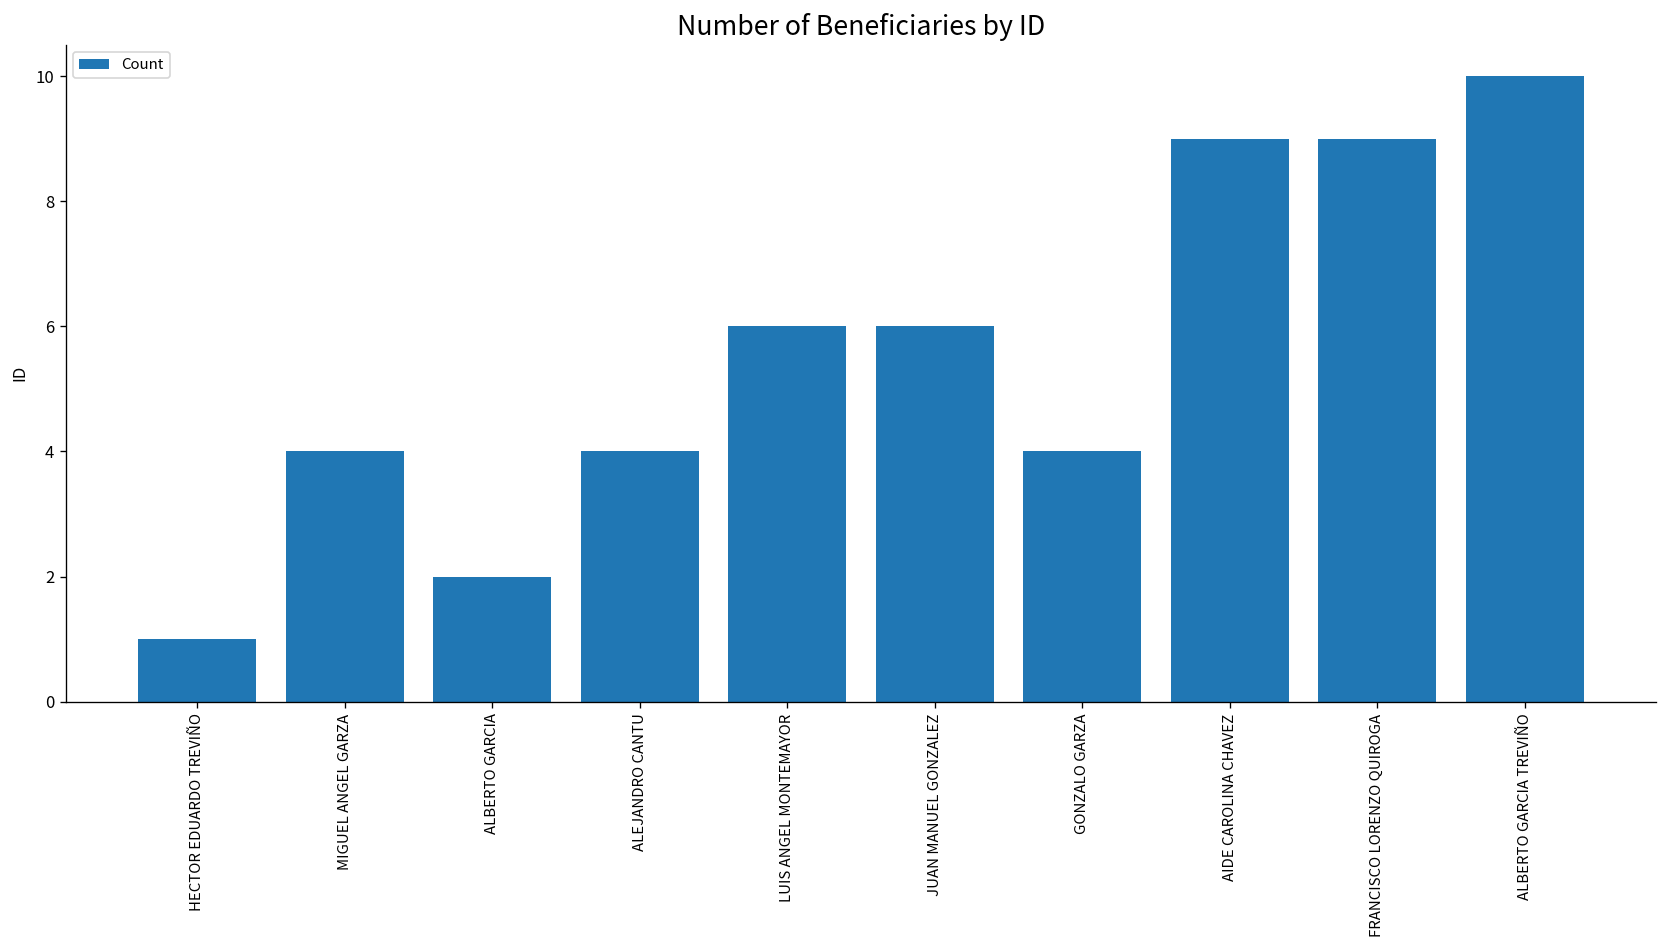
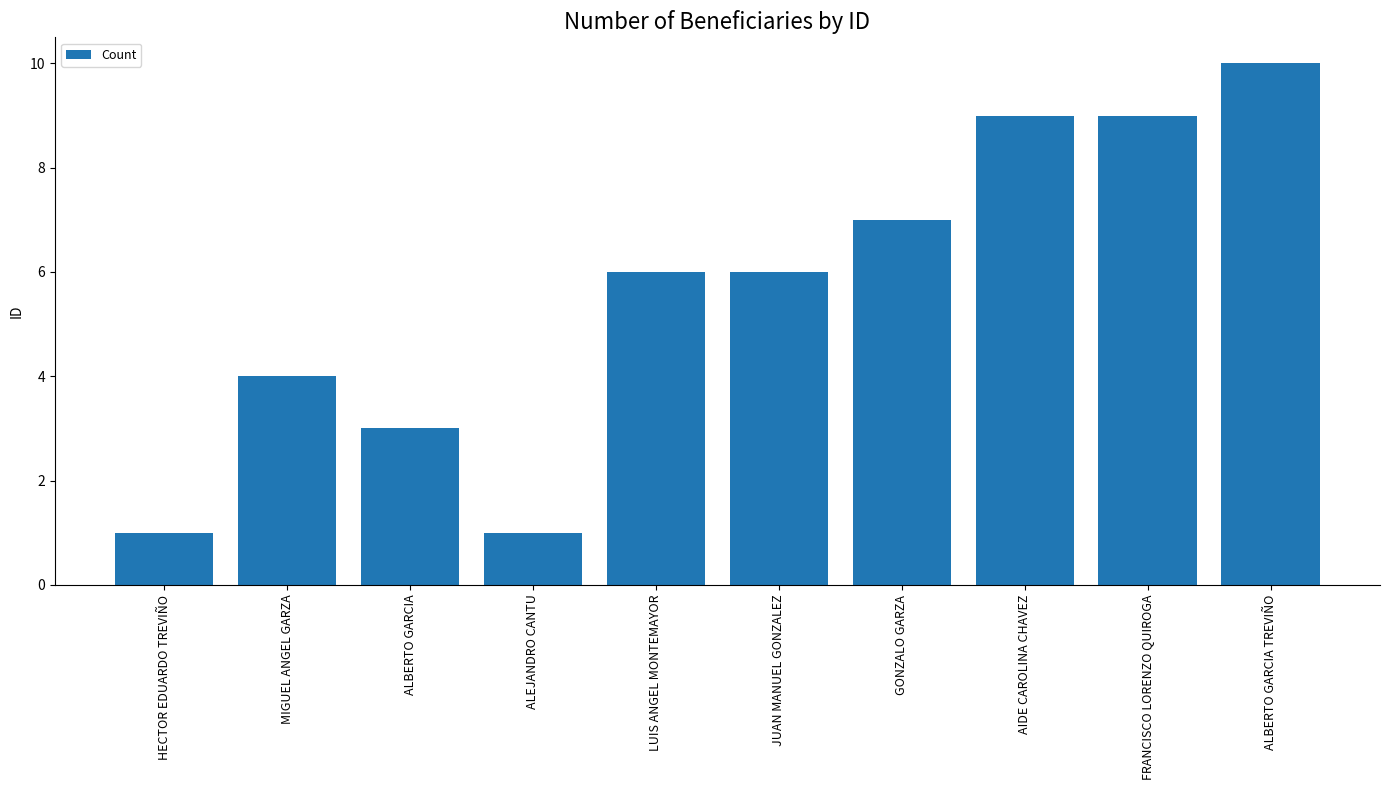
ALBERTO GARCIA: 2 -> 3
ALEJANDRO CANTU: 4 -> 1
GONZALO GARZA: 4 -> 7
